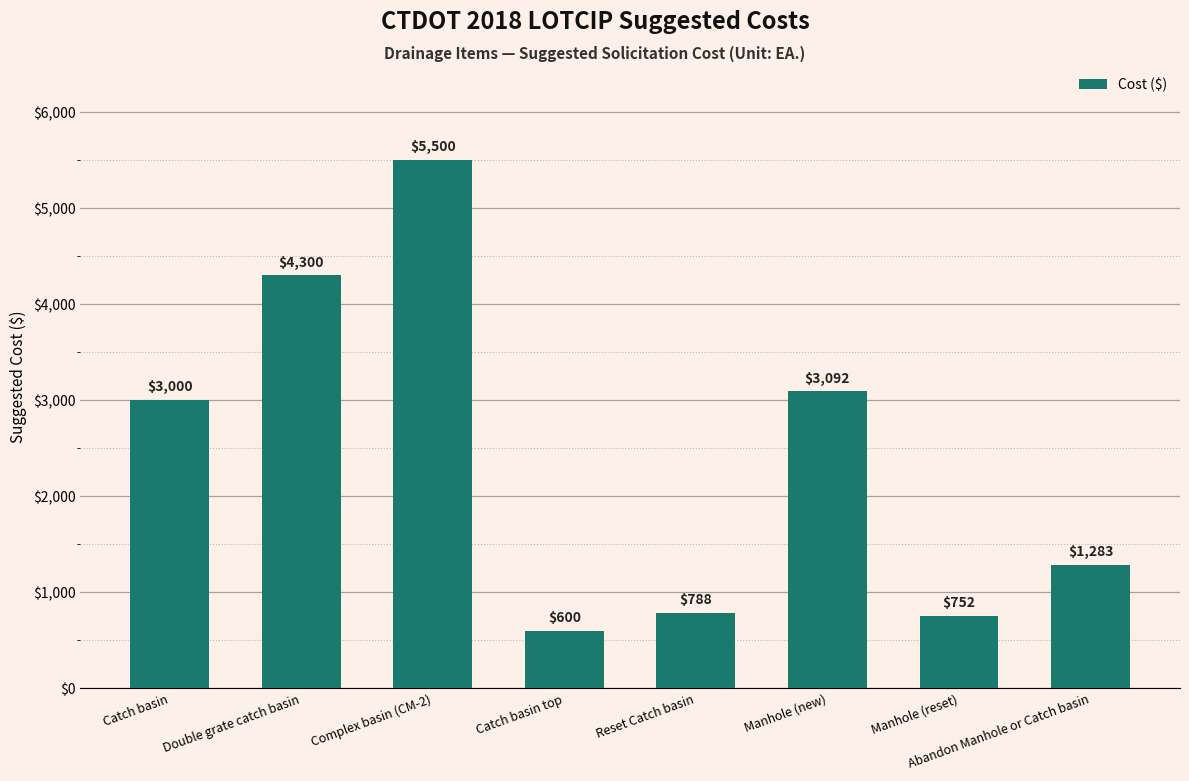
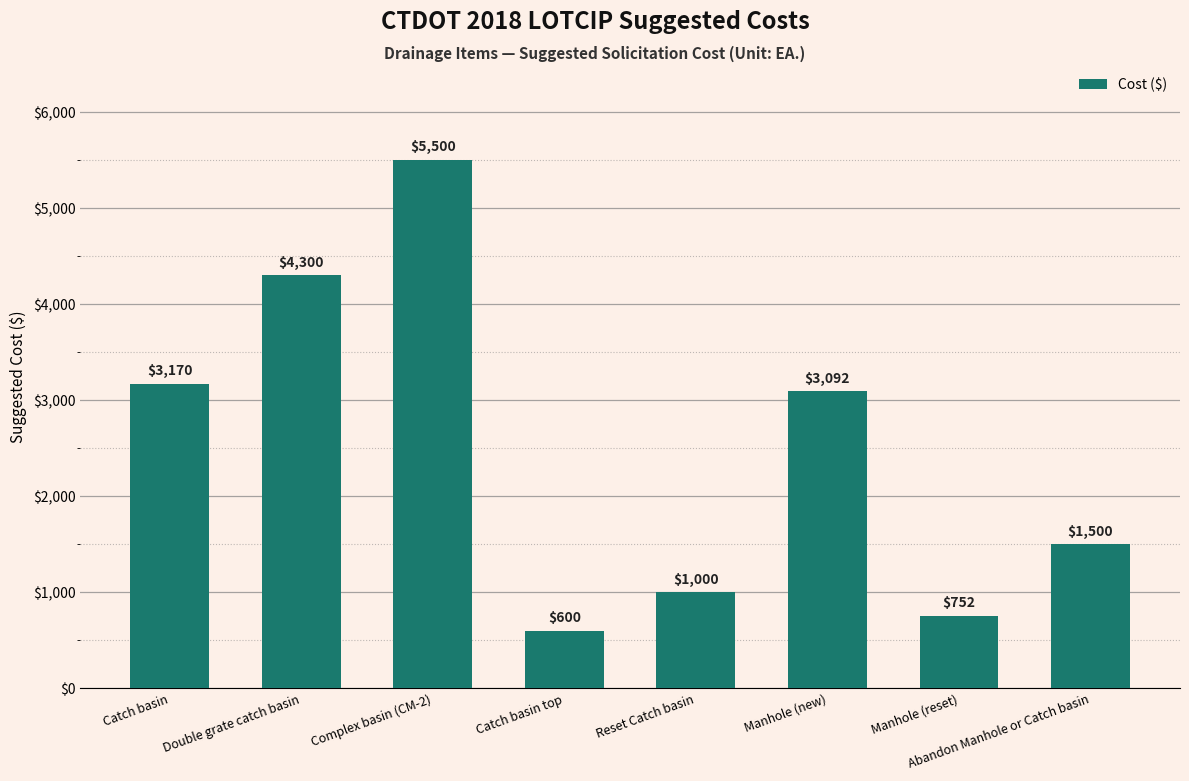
Catch basin: $3,000 -> $3,170
Reset Catch basin: $788 -> $1,000
Abandon Manhole or Catch basin: $1,283 -> $1,500
